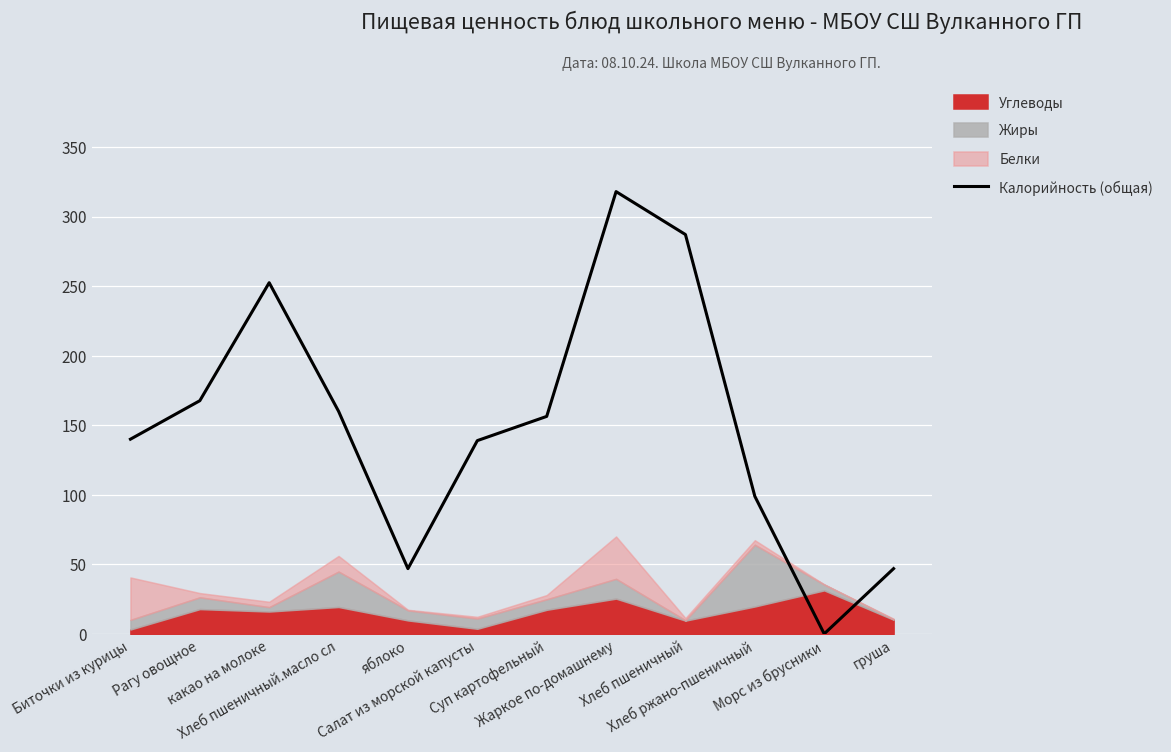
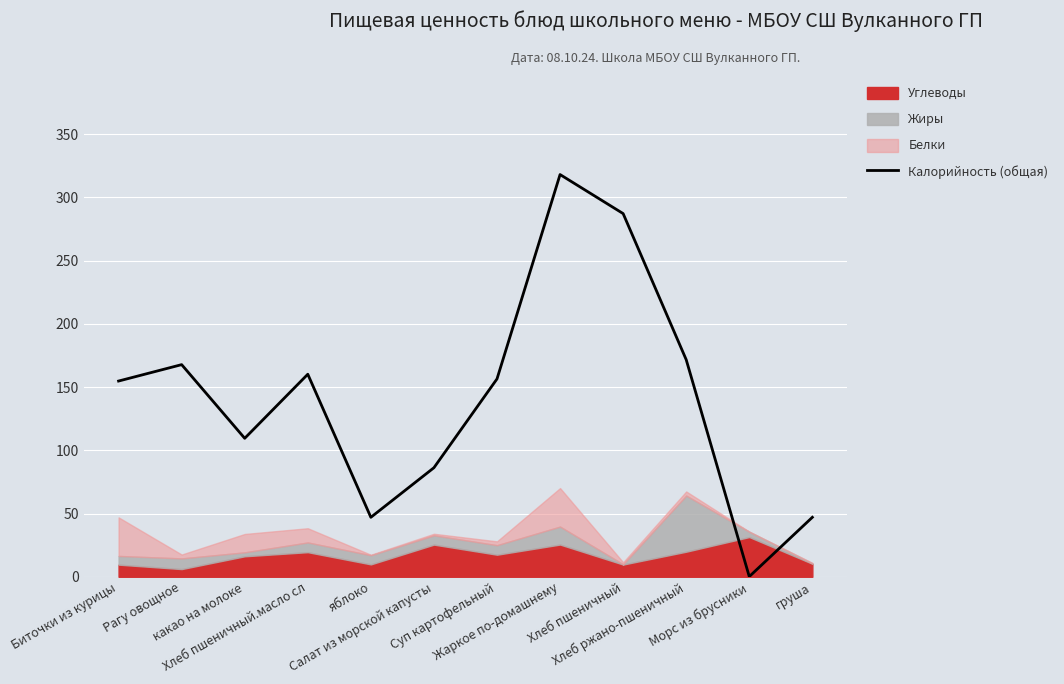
Калорийность (общая), Биточки из курицы: 140 -> 155
Углеводы, Биточки из курицы: 3 -> 10
Углеводы, Рагу овощное: 18 -> 6
Калорийность (общая), какао на молоке: 252 -> 109
Белки, какао на молоке: 4 -> 15
Жиры, Хлеб пшеничный.масло сл: 25 -> 8
Калорийность (общая), Салат из морской капусты: 139 -> 86
Углеводы, Салат из морской капусты: 4 -> 25
Калорийность (общая), Хлеб ржано-пшеничный: 99 -> 172
